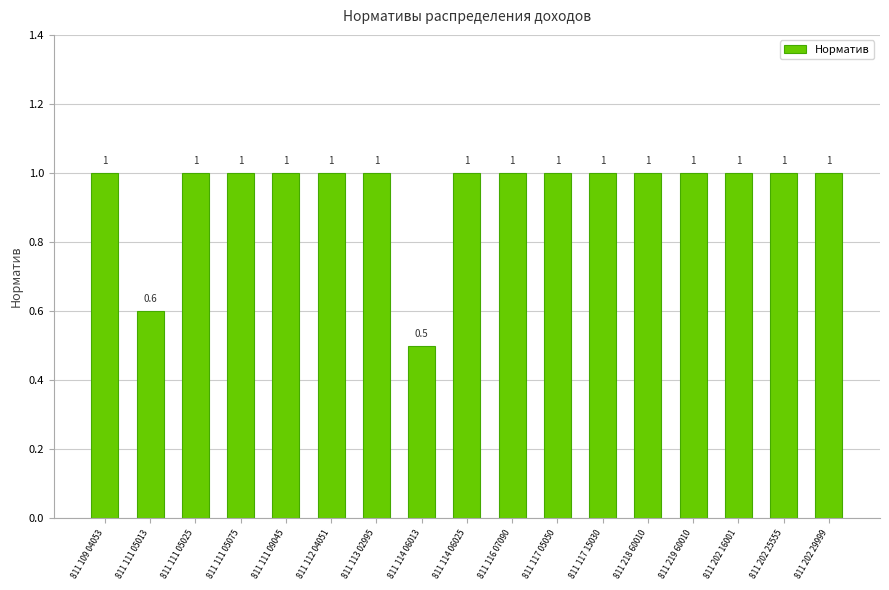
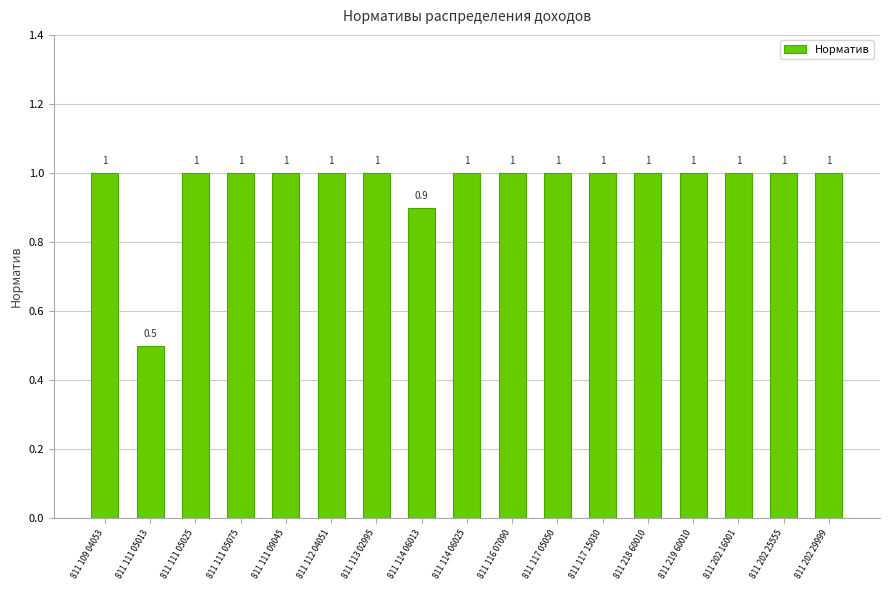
811 111 05013: 0.6 -> 0.5
811 114 06013: 0.5 -> 0.9
